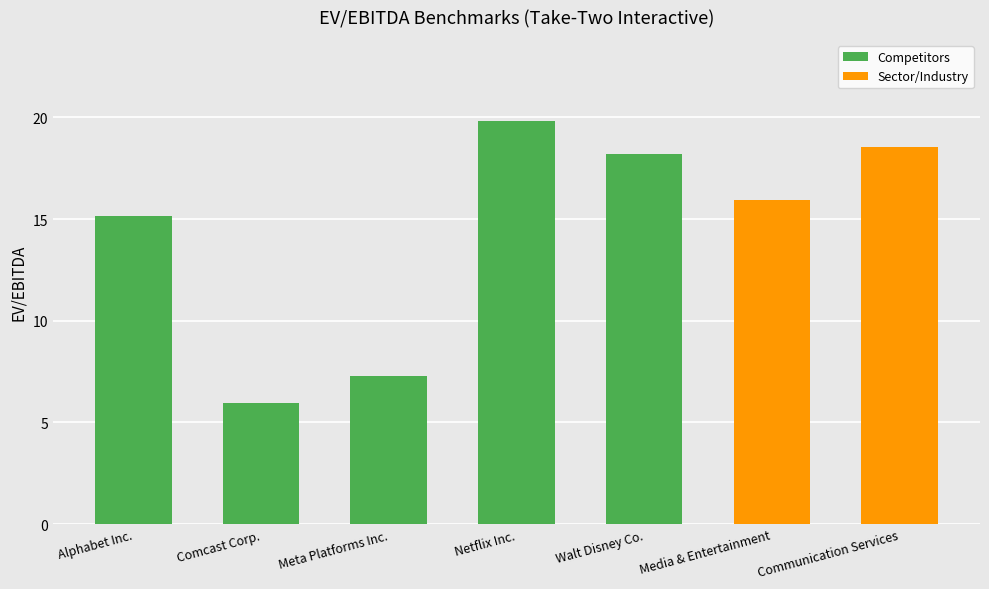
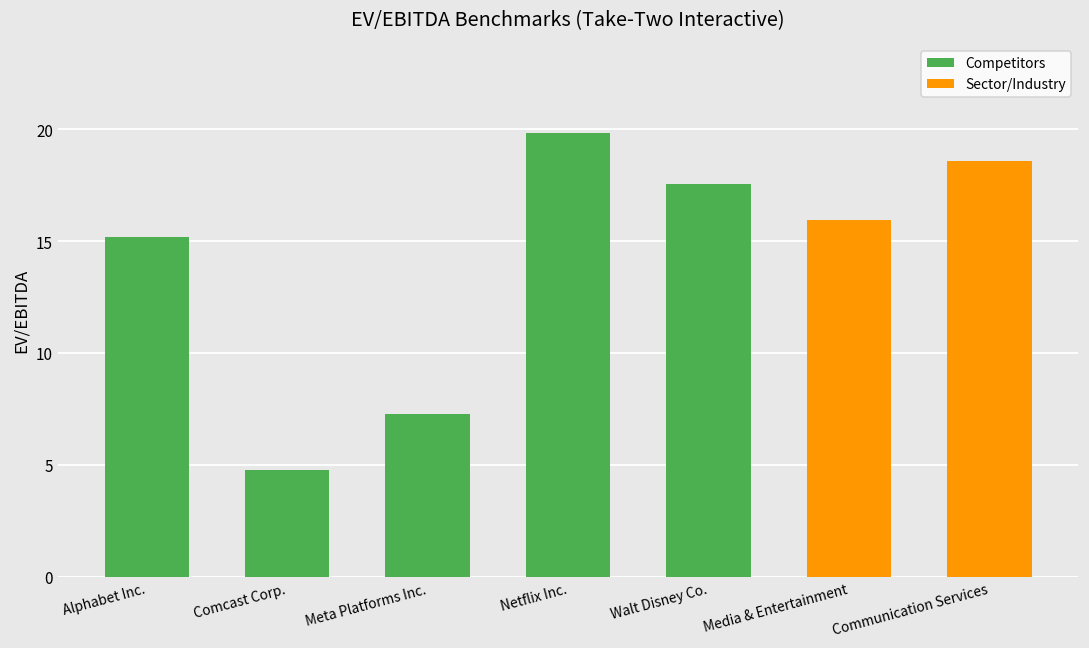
Competitors, Comcast Corp.: 5.9 -> 4.8
Competitors, Walt Disney Co.: 18.2 -> 17.6
